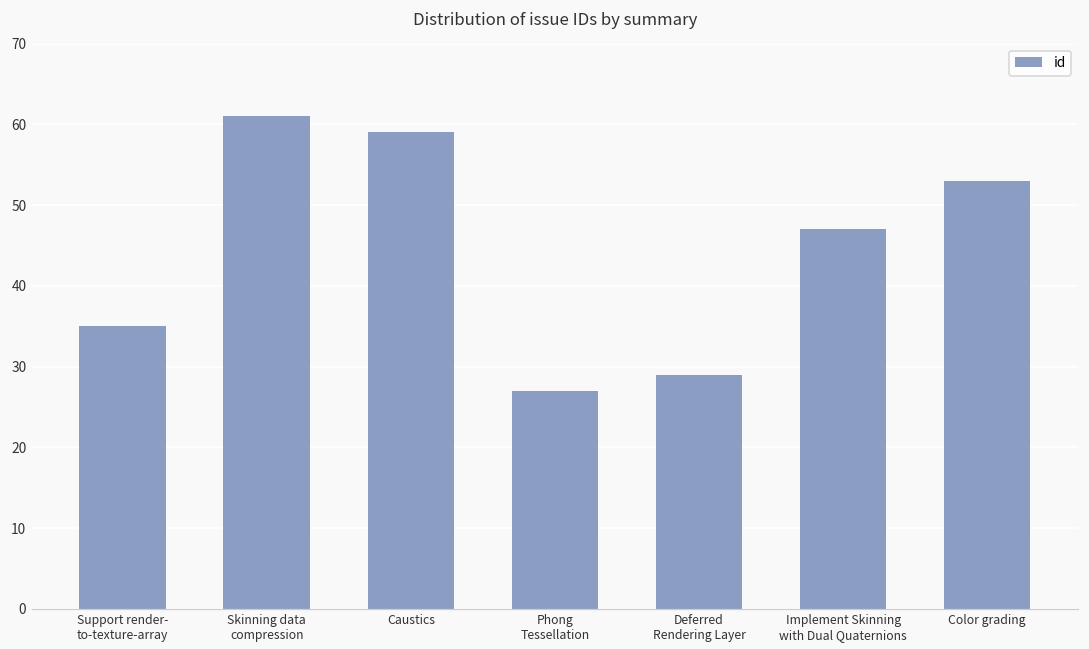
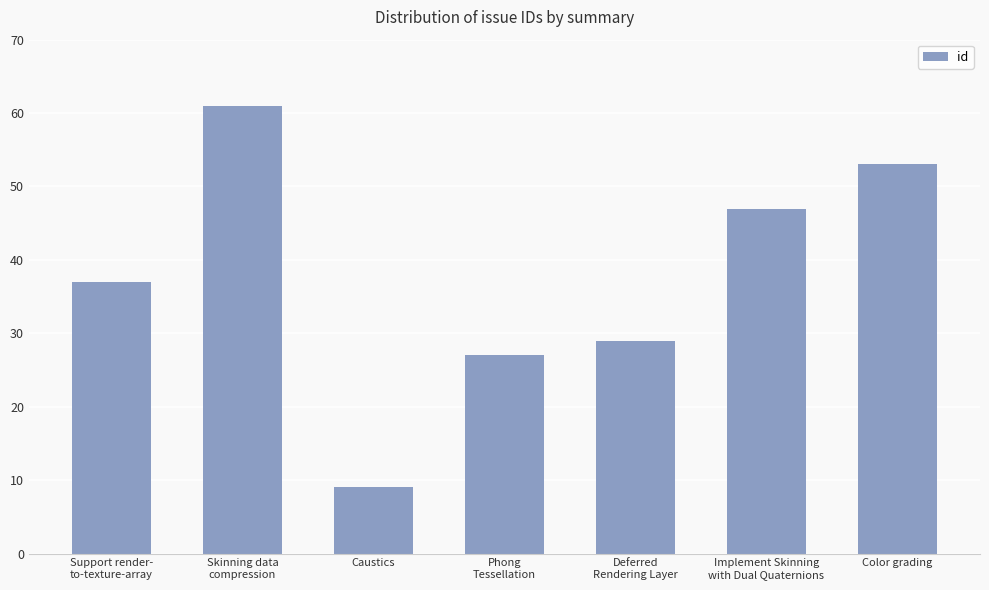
Support render- to-texture-array: 35 -> 37
Caustics: 59 -> 9
